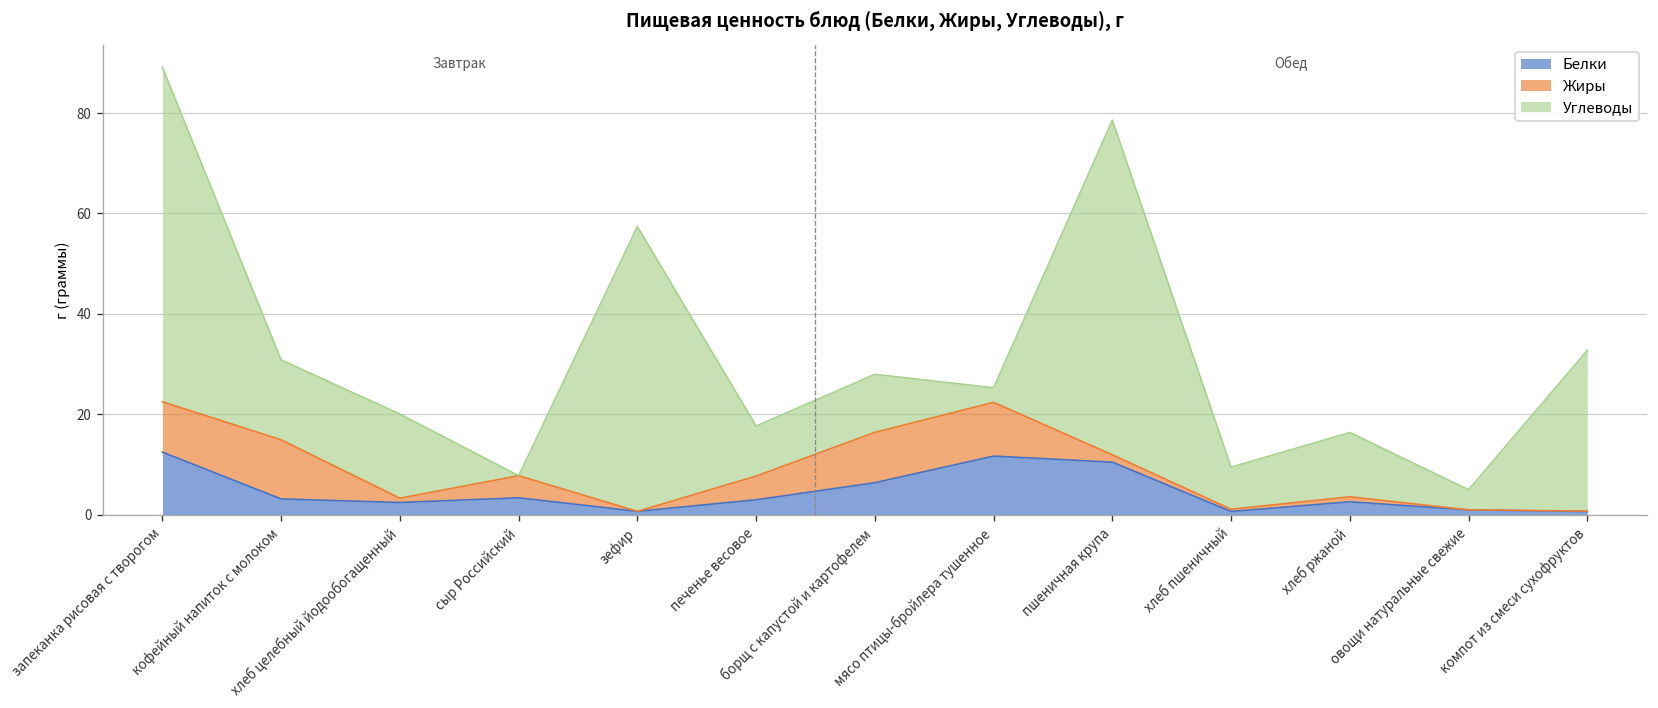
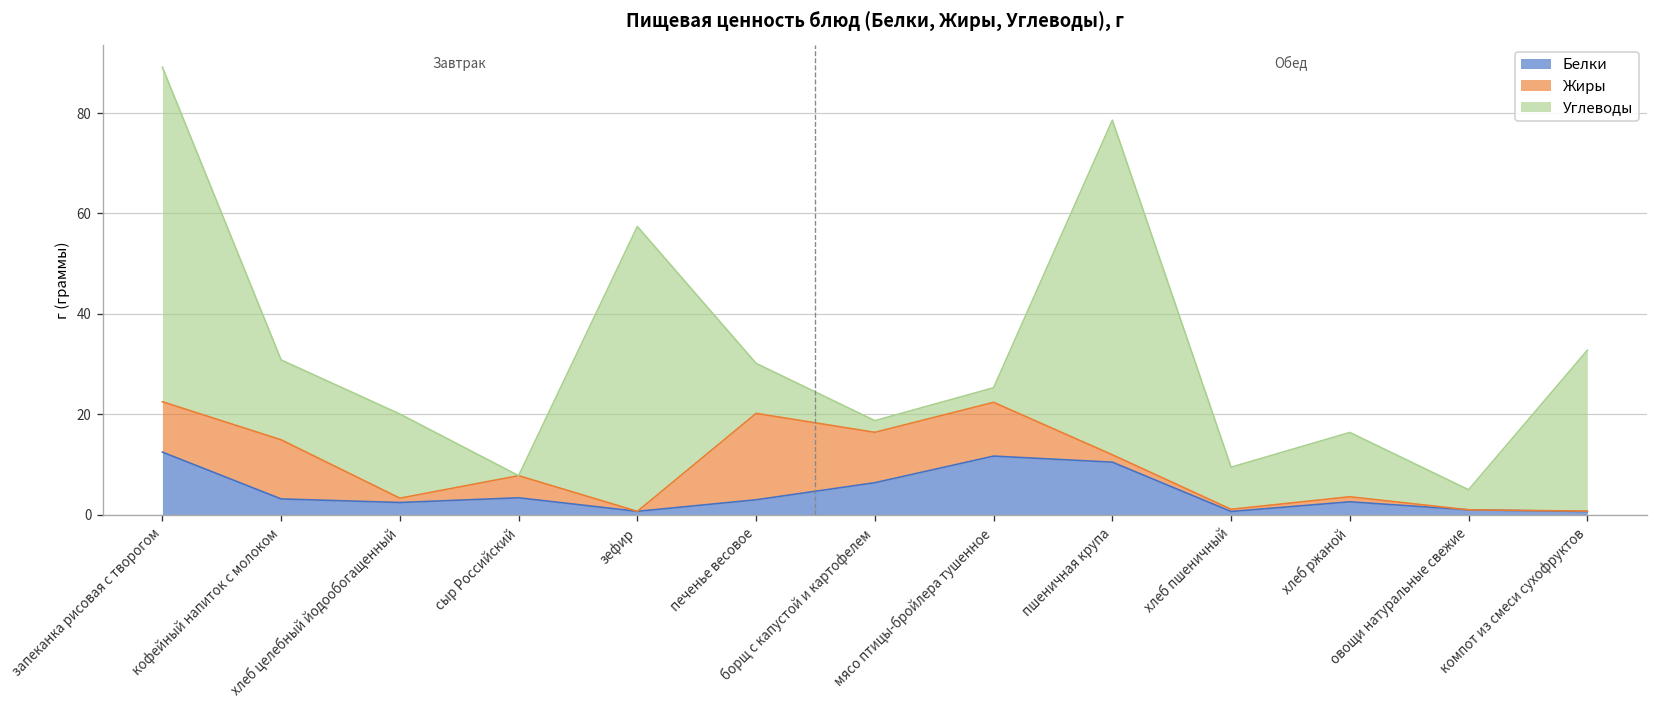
Жиры, печенье весовое: 5 -> 17
Углеводы, борщ с капустой и картофелем: 12 -> 2
